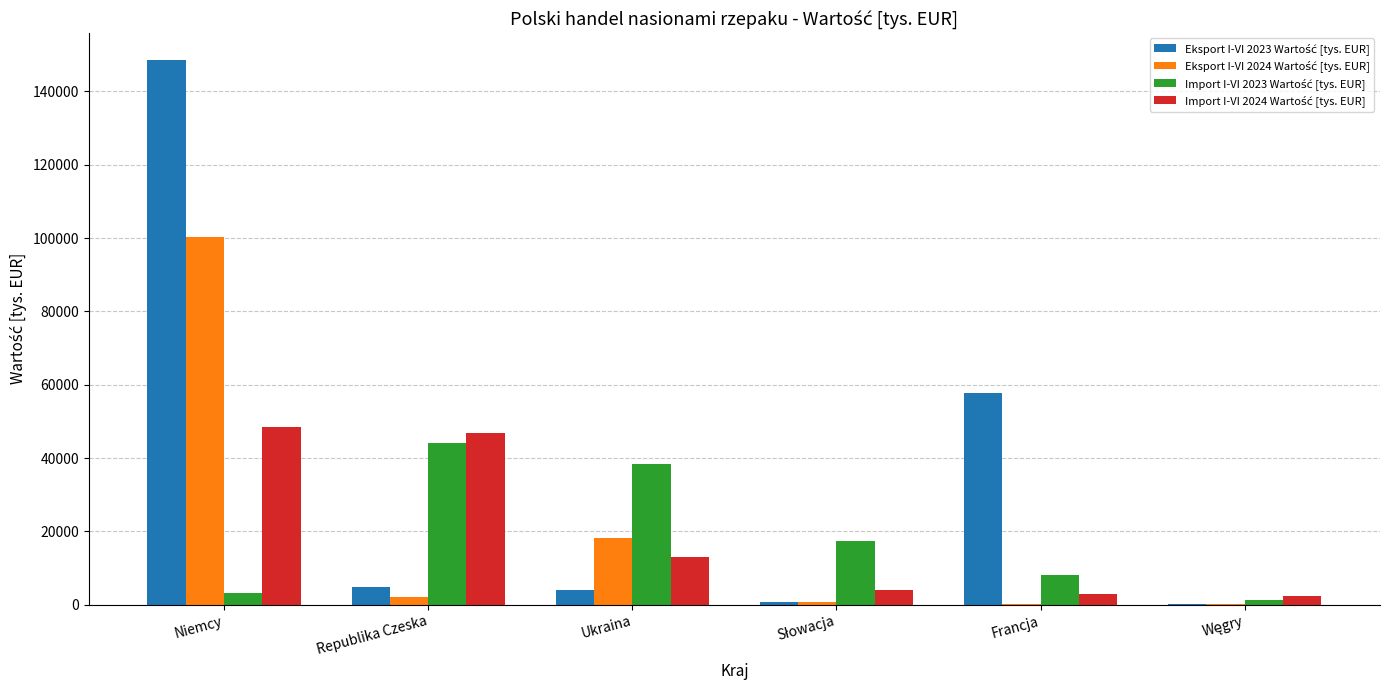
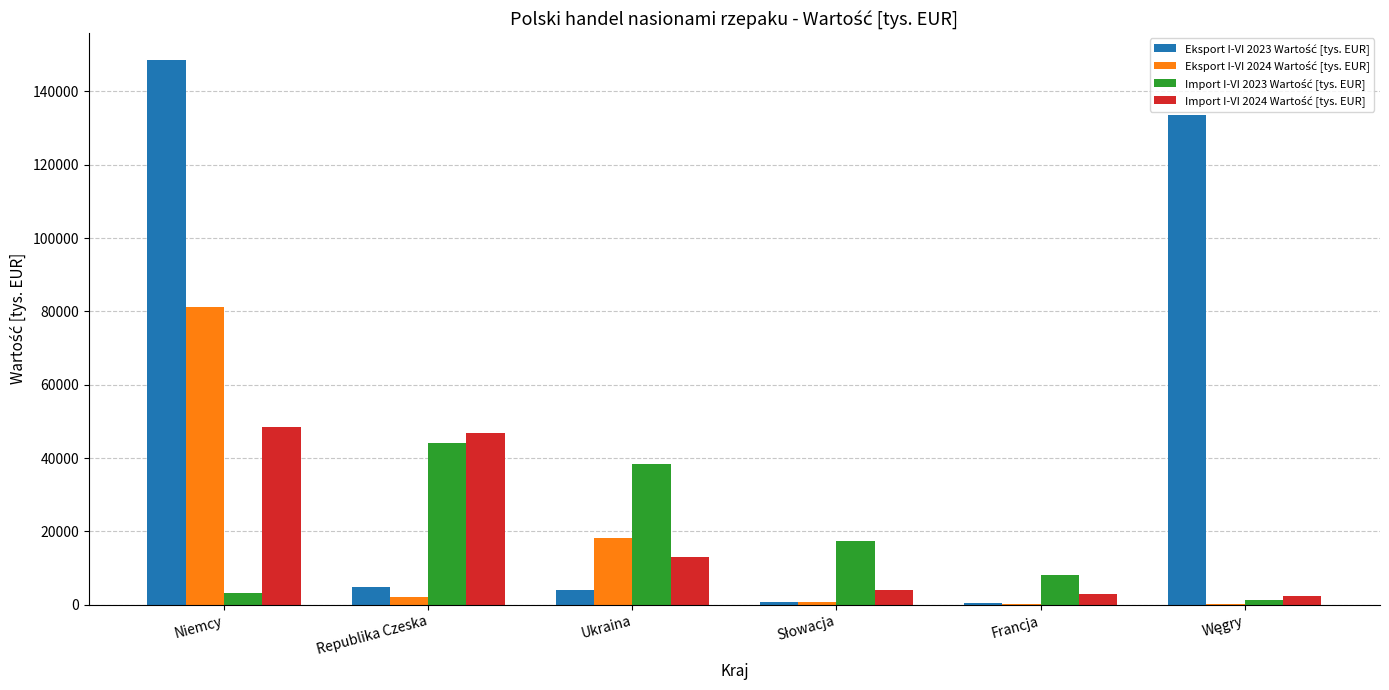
Eksport I-VI 2024 Wartość [tys. EUR], Niemcy: 100000 -> 81000
Eksport I-VI 2023 Wartość [tys. EUR], Francja: 58000 -> 0
Eksport I-VI 2023 Wartość [tys. EUR], Węgry: 0 -> 134000
